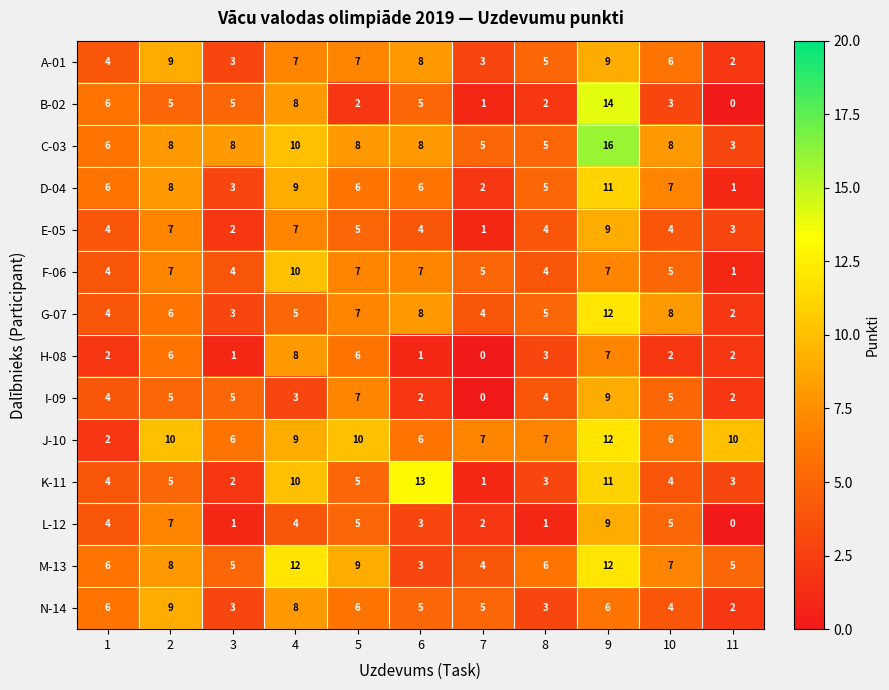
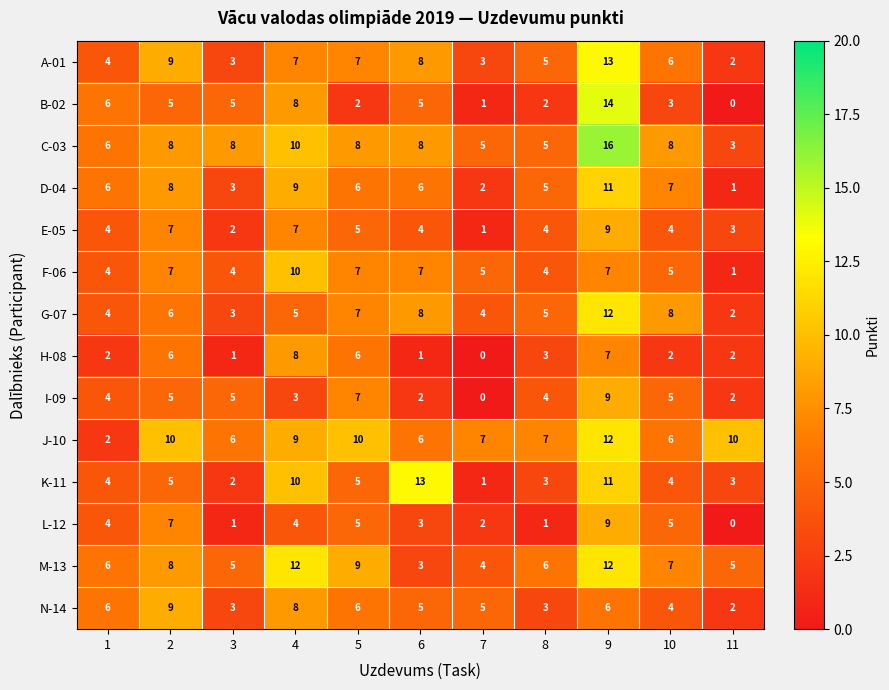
A-01, 9: 9 -> 13
